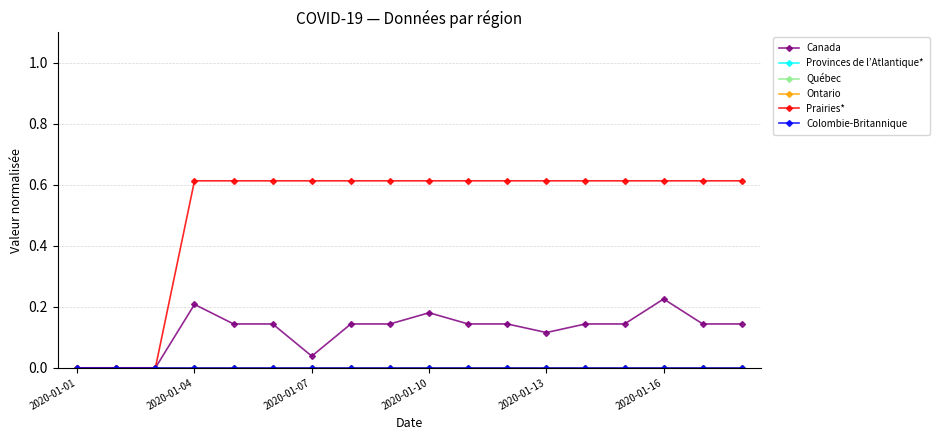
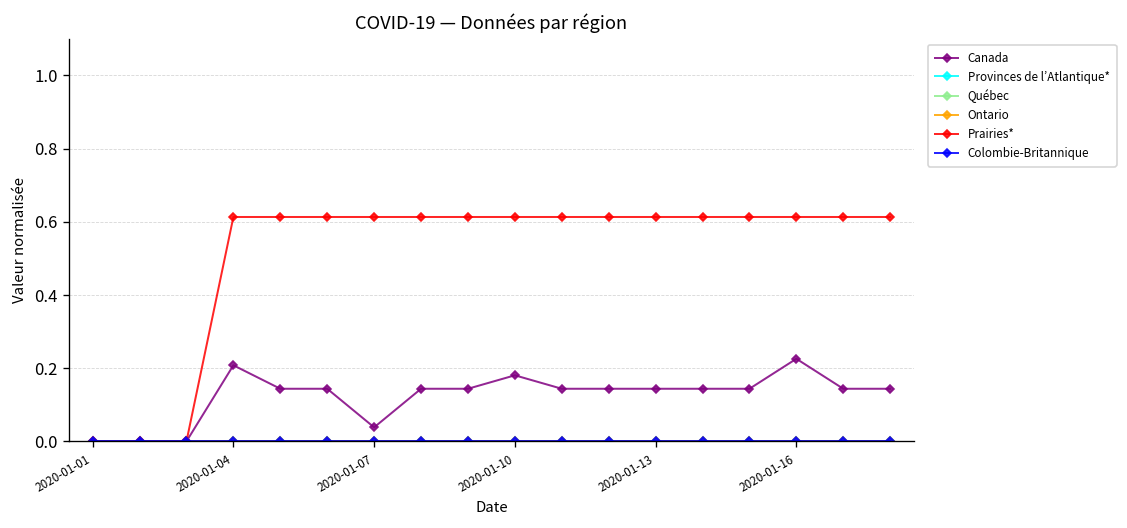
Canada, 2020-01-13: 0.12 -> 0.14
